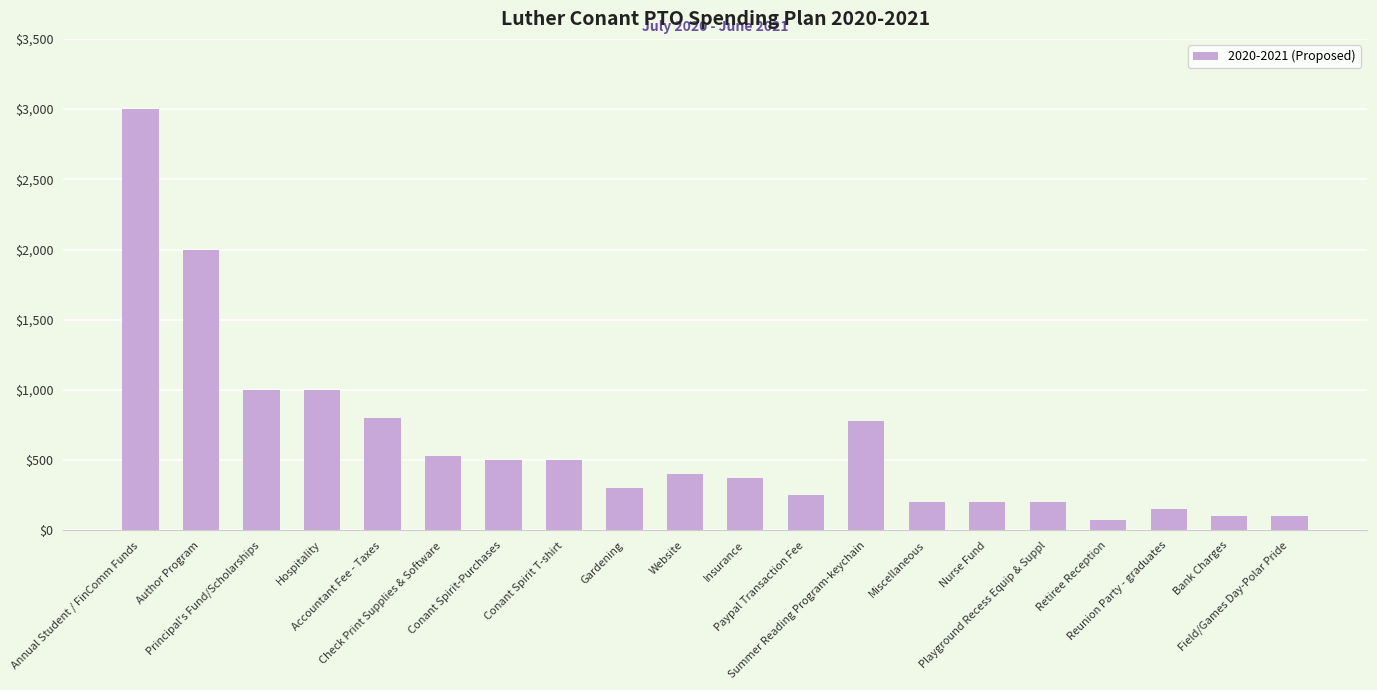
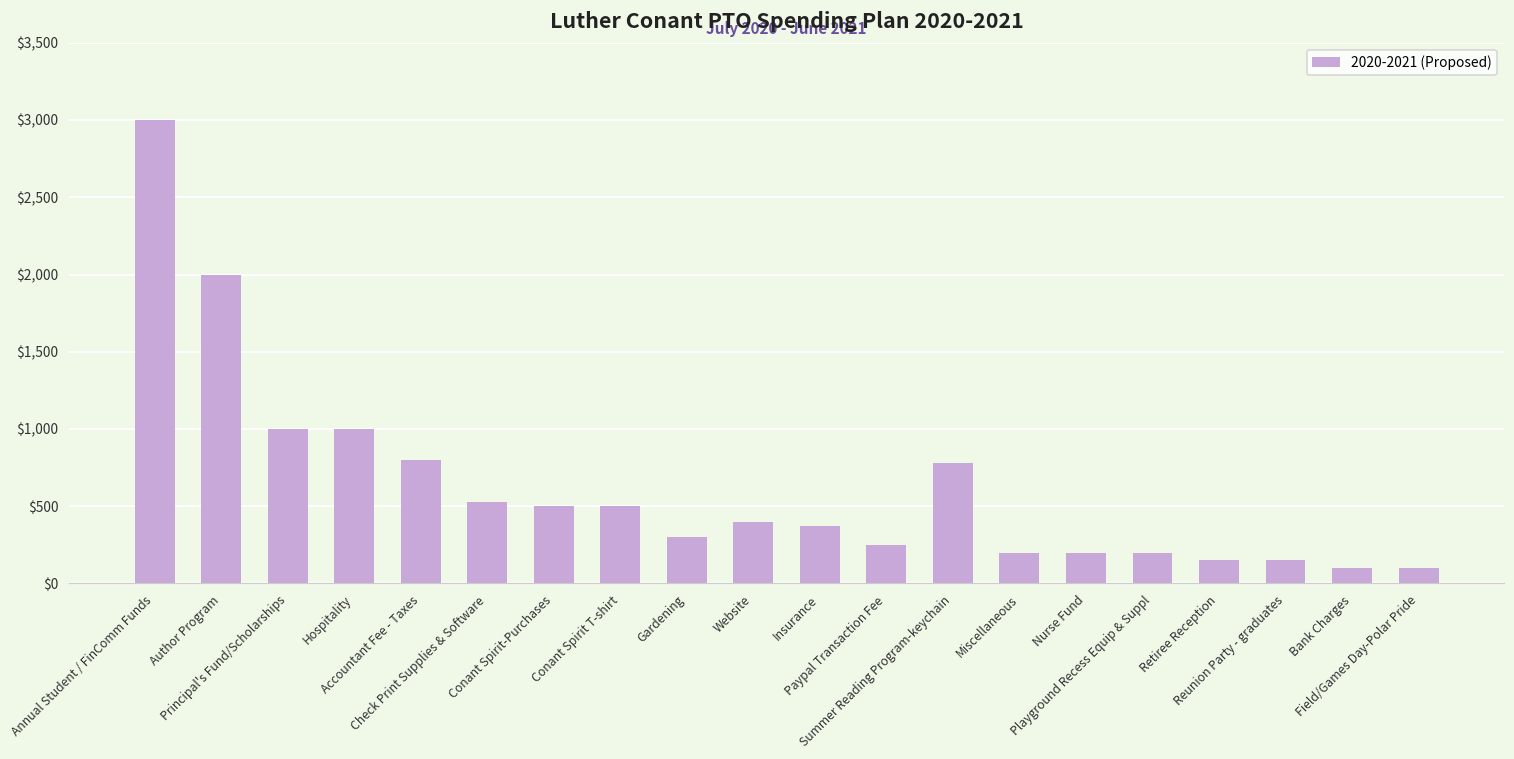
Retiree Reception: $70 -> $150
